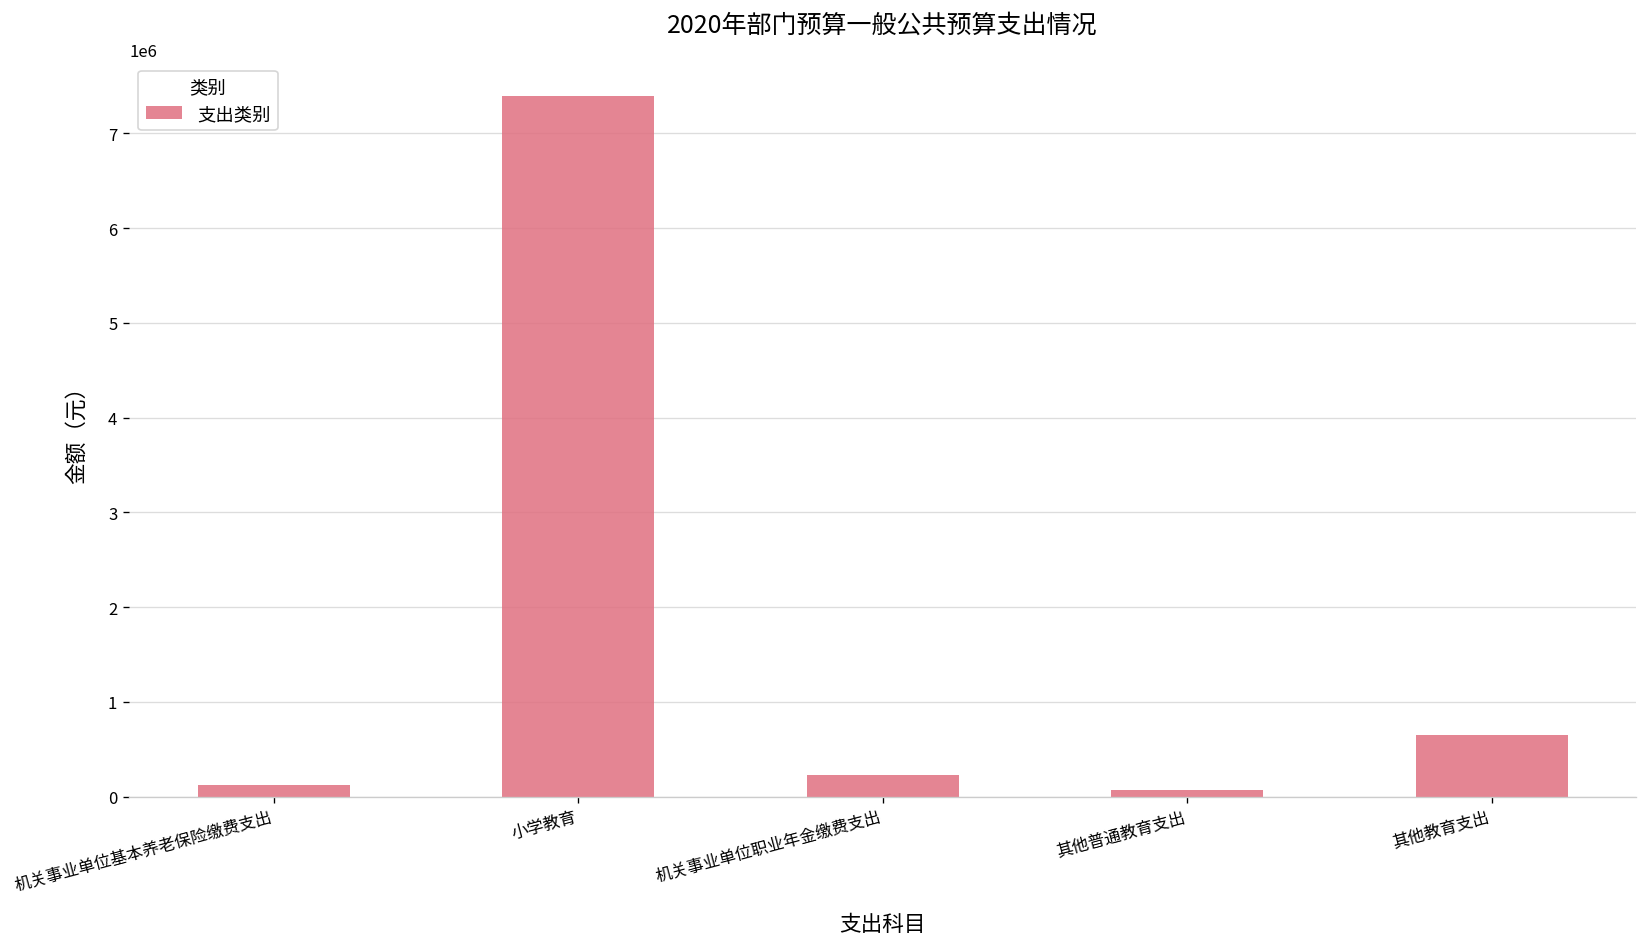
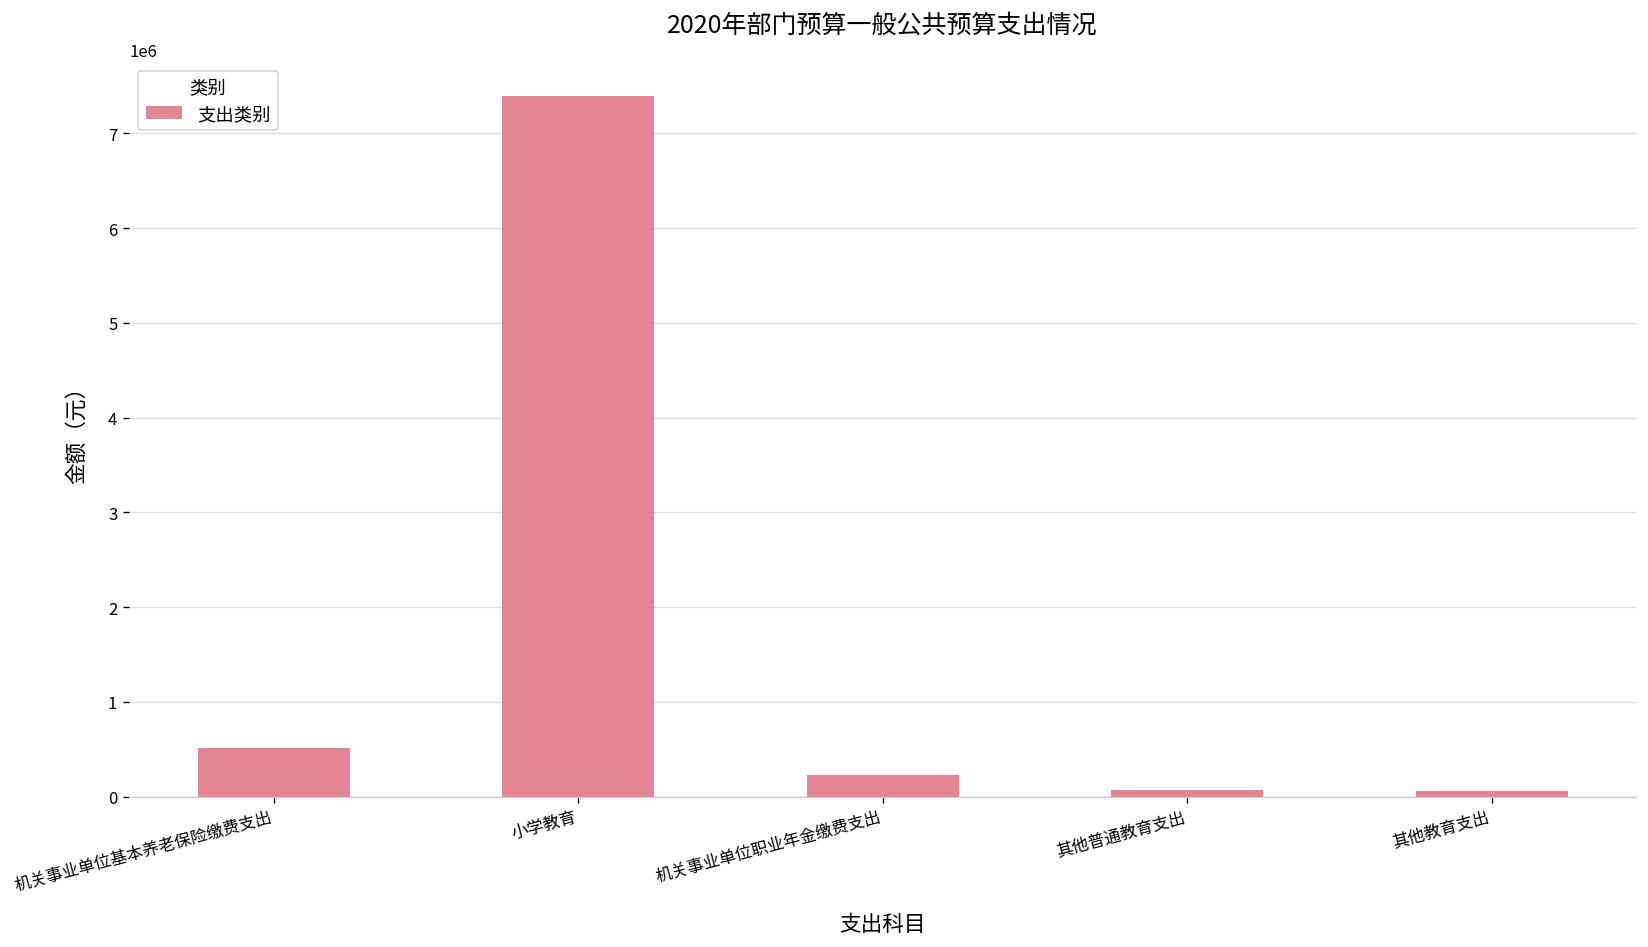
机关事业单位基本养老保险缴费支出: 100000 -> 500000
其他教育支出: 700000 -> 100000
